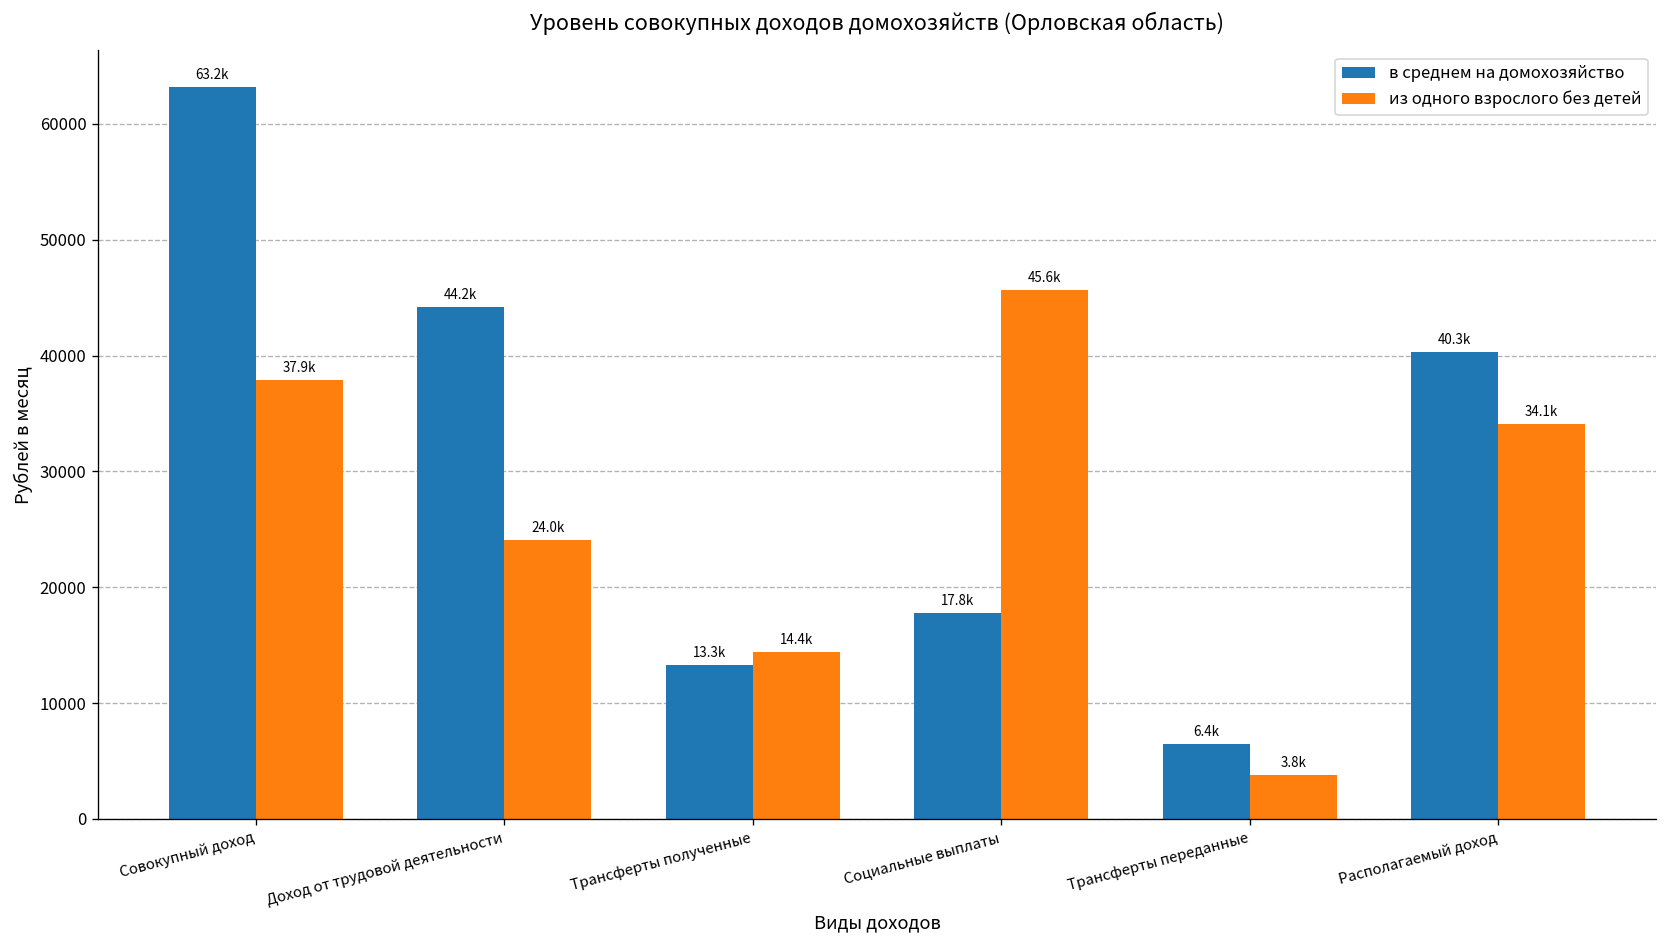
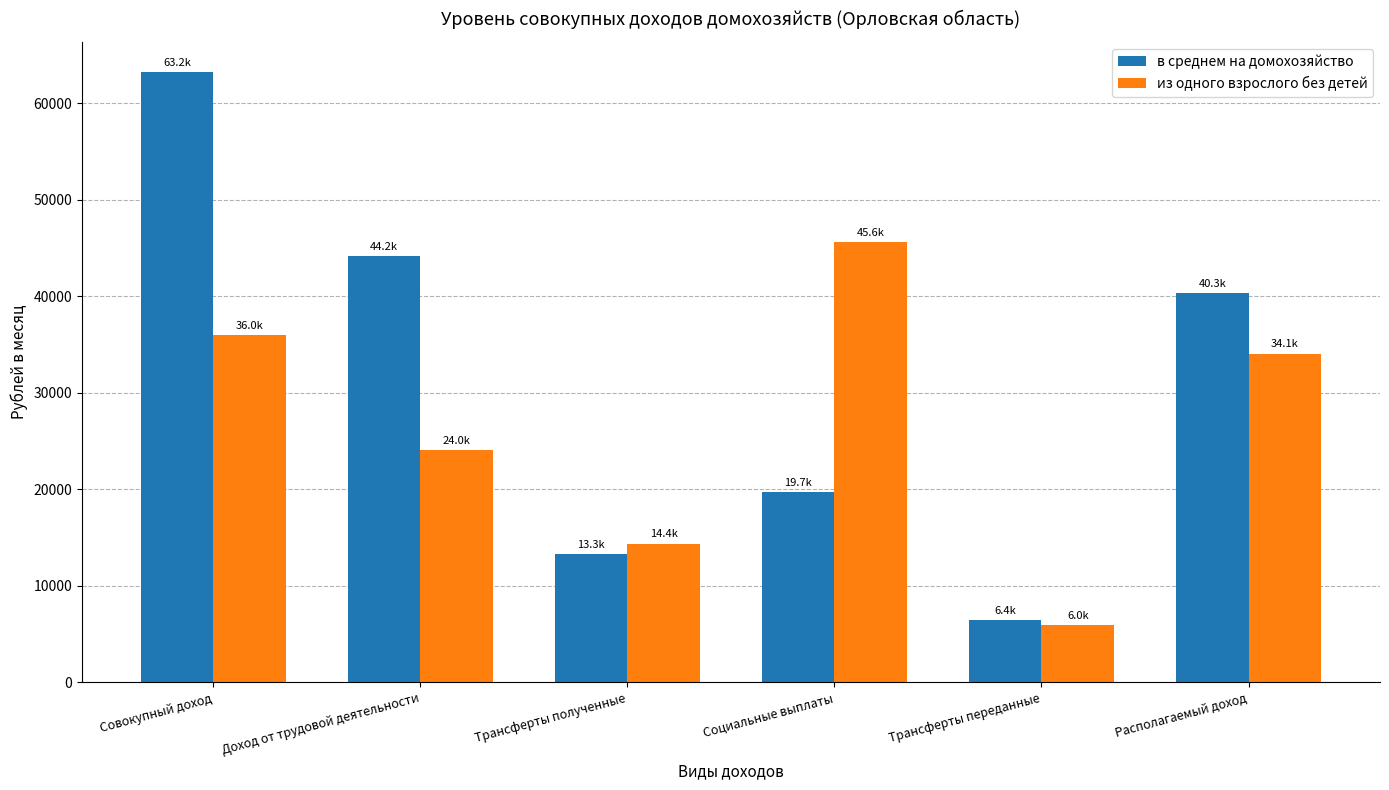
из одного взрослого без детей, Совокупный доход: 37.9k -> 36.0k
в среднем на домохозяйство, Социальные выплаты: 17.8k -> 19.7k
из одного взрослого без детей, Трансферты переданные: 3.8k -> 6.0k
